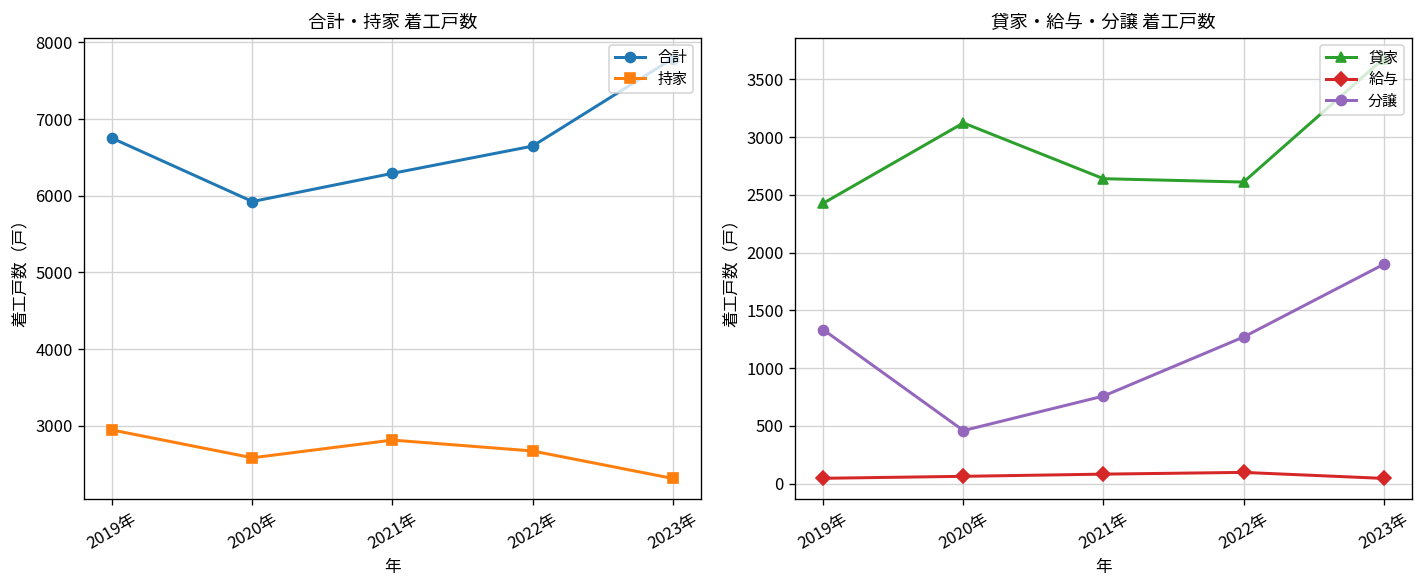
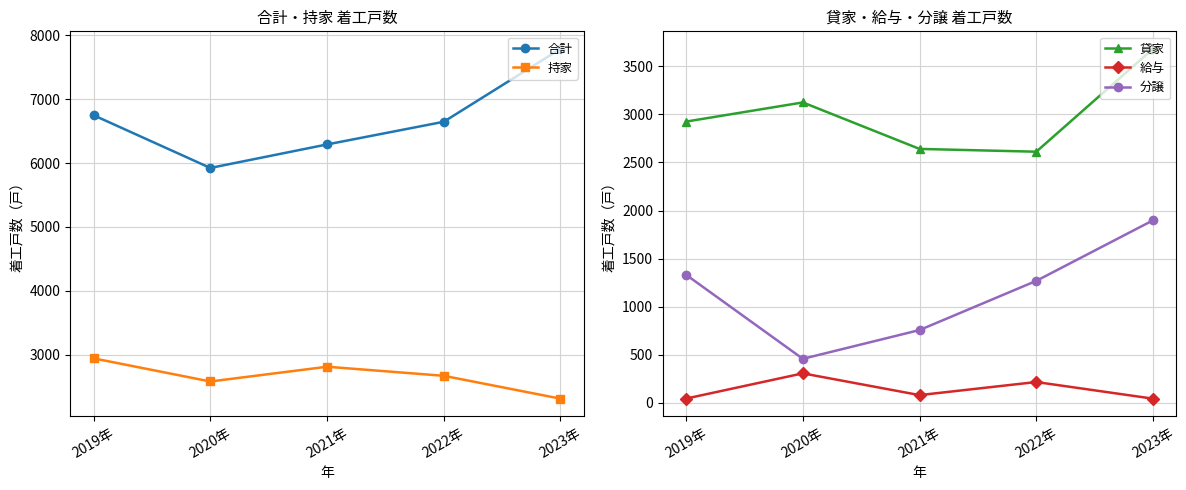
貸家・給与・分譲 着工戸数, 貸家, 2019年: 2400 -> 2900
貸家・給与・分譲 着工戸数, 給与, 2020年: 100 -> 300
貸家・給与・分譲 着工戸数, 給与, 2022年: 100 -> 200
